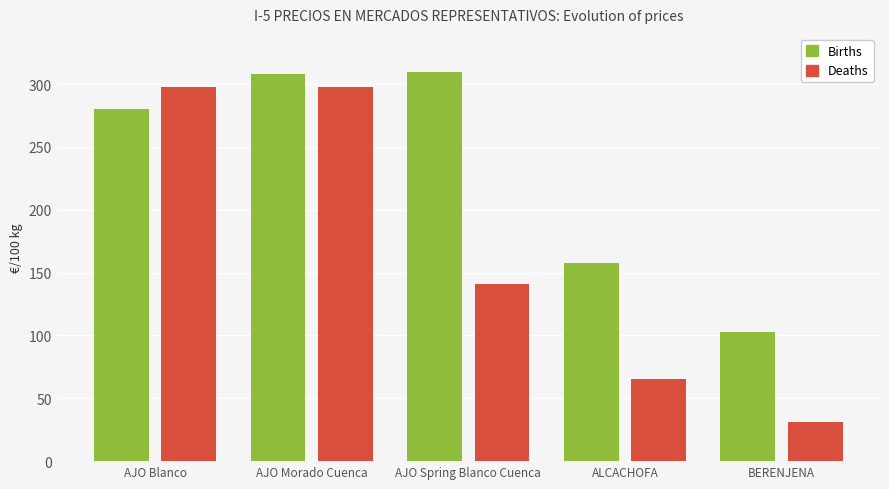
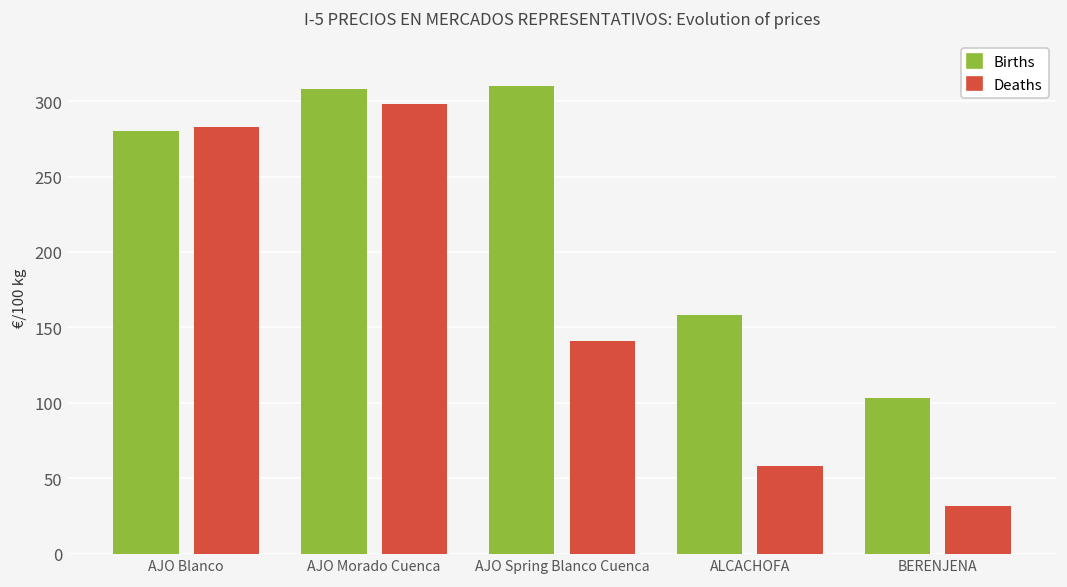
Deaths, AJO Blanco: 298 -> 283
Deaths, ALCACHOFA: 65 -> 58
